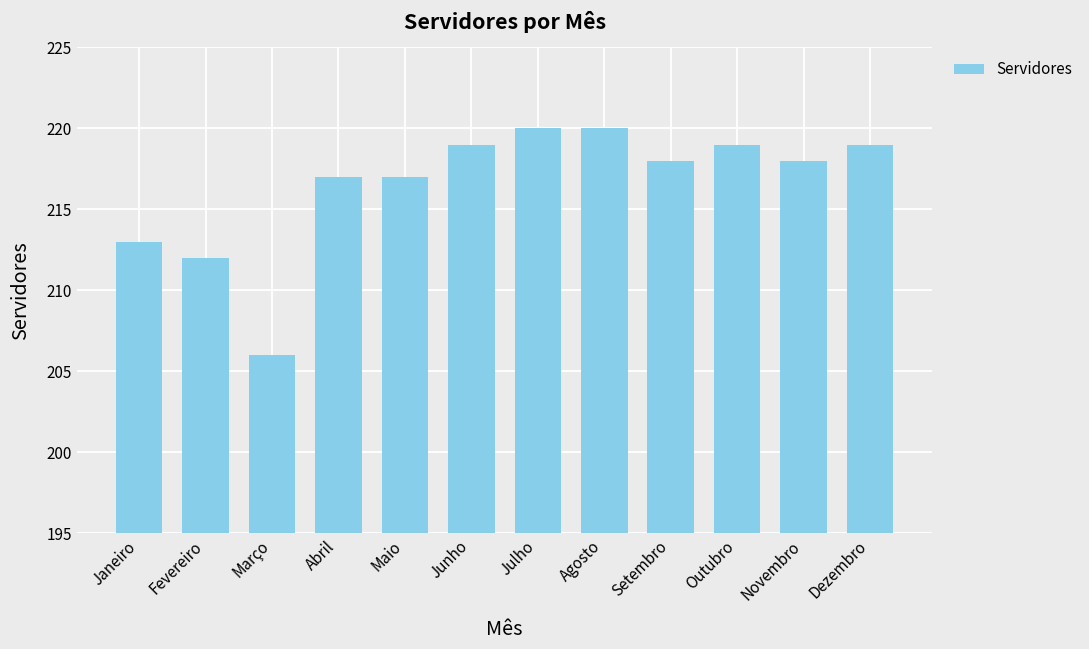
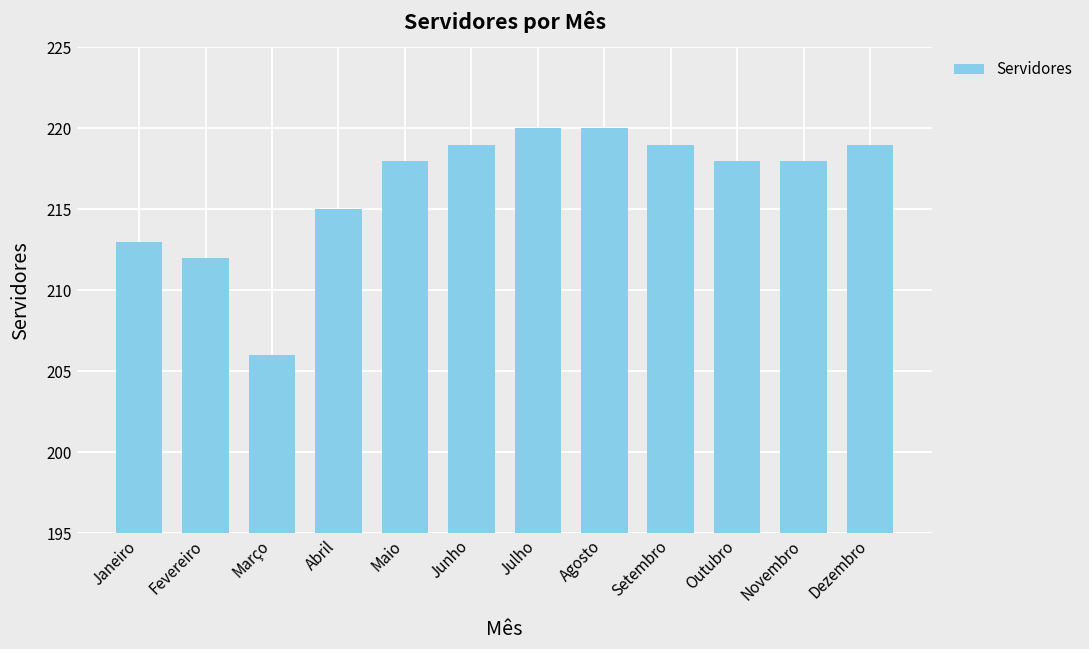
Abril: 217 -> 215
Maio: 217 -> 218
Setembro: 218 -> 219
Outubro: 219 -> 218
